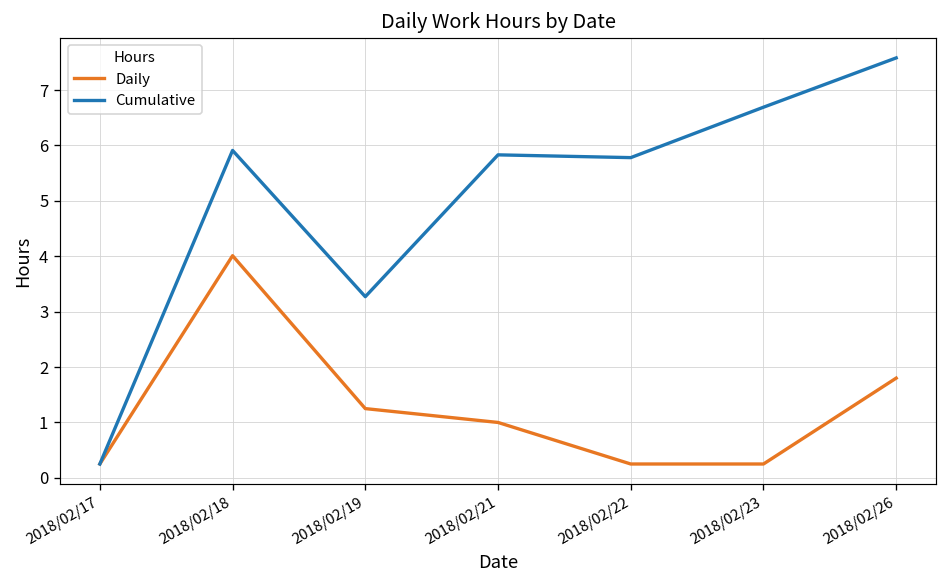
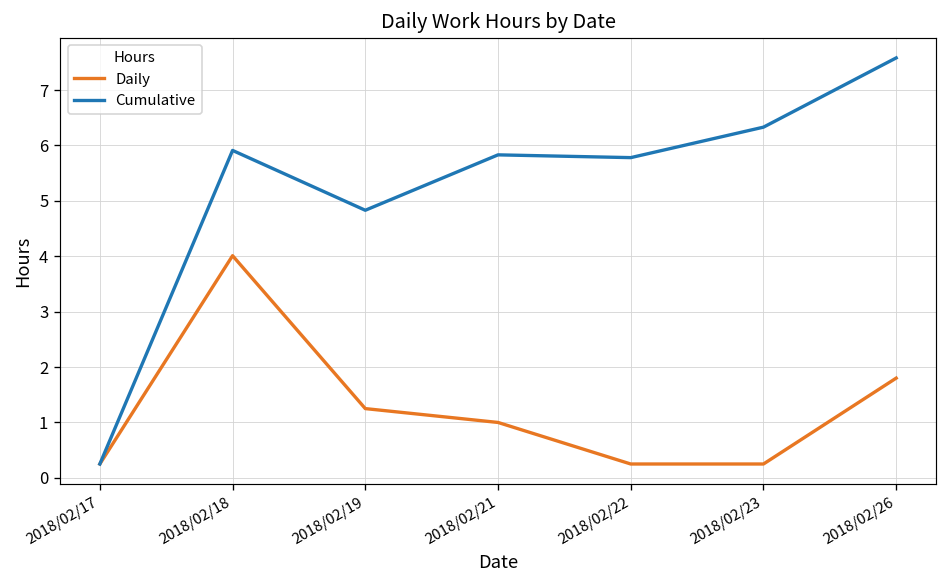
Cumulative, 2018/02/19: 3.3 -> 4.8
Cumulative, 2018/02/23: 6.7 -> 6.3
